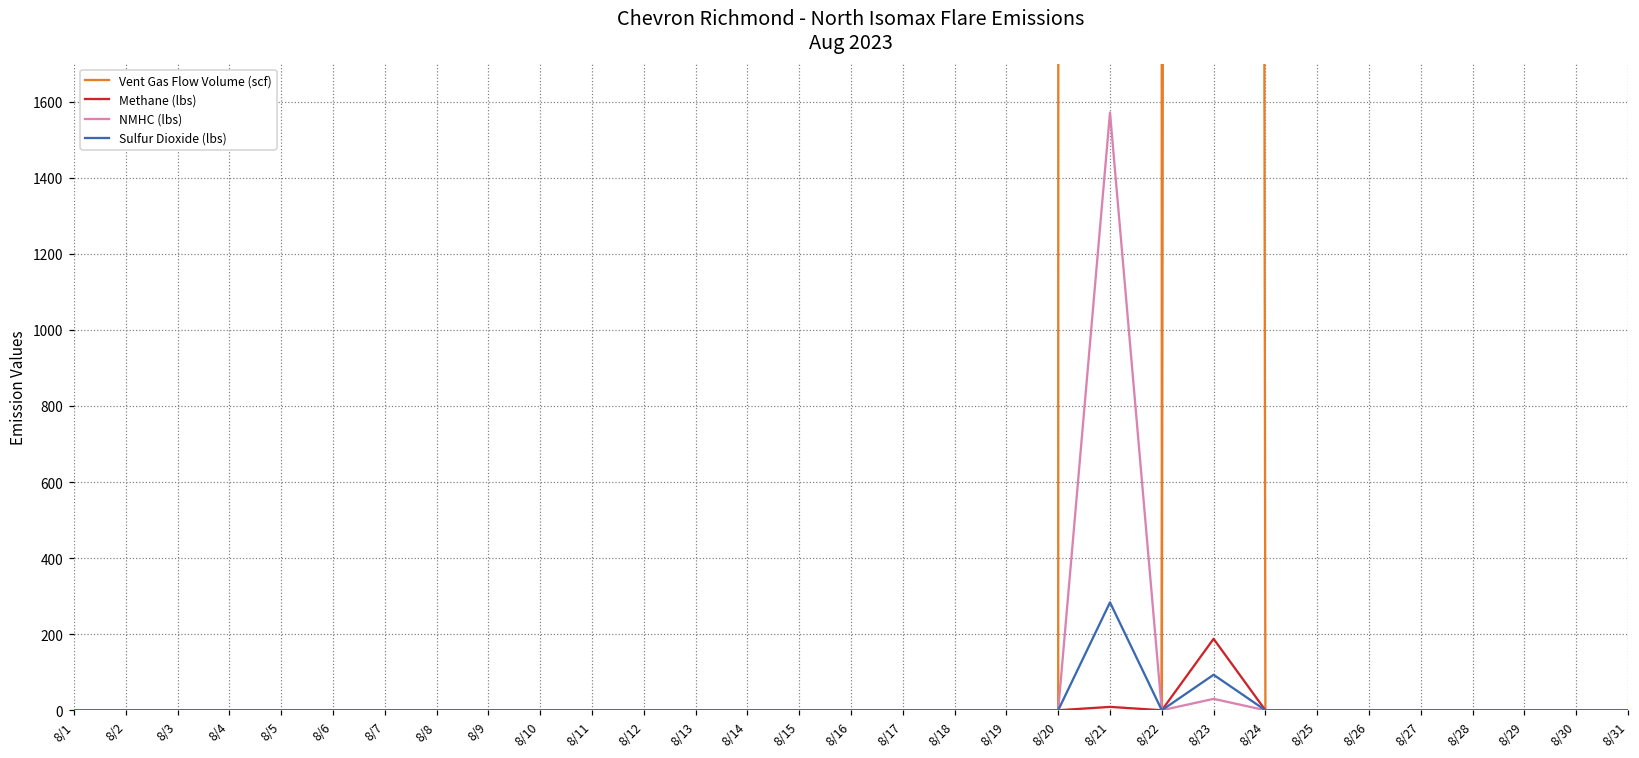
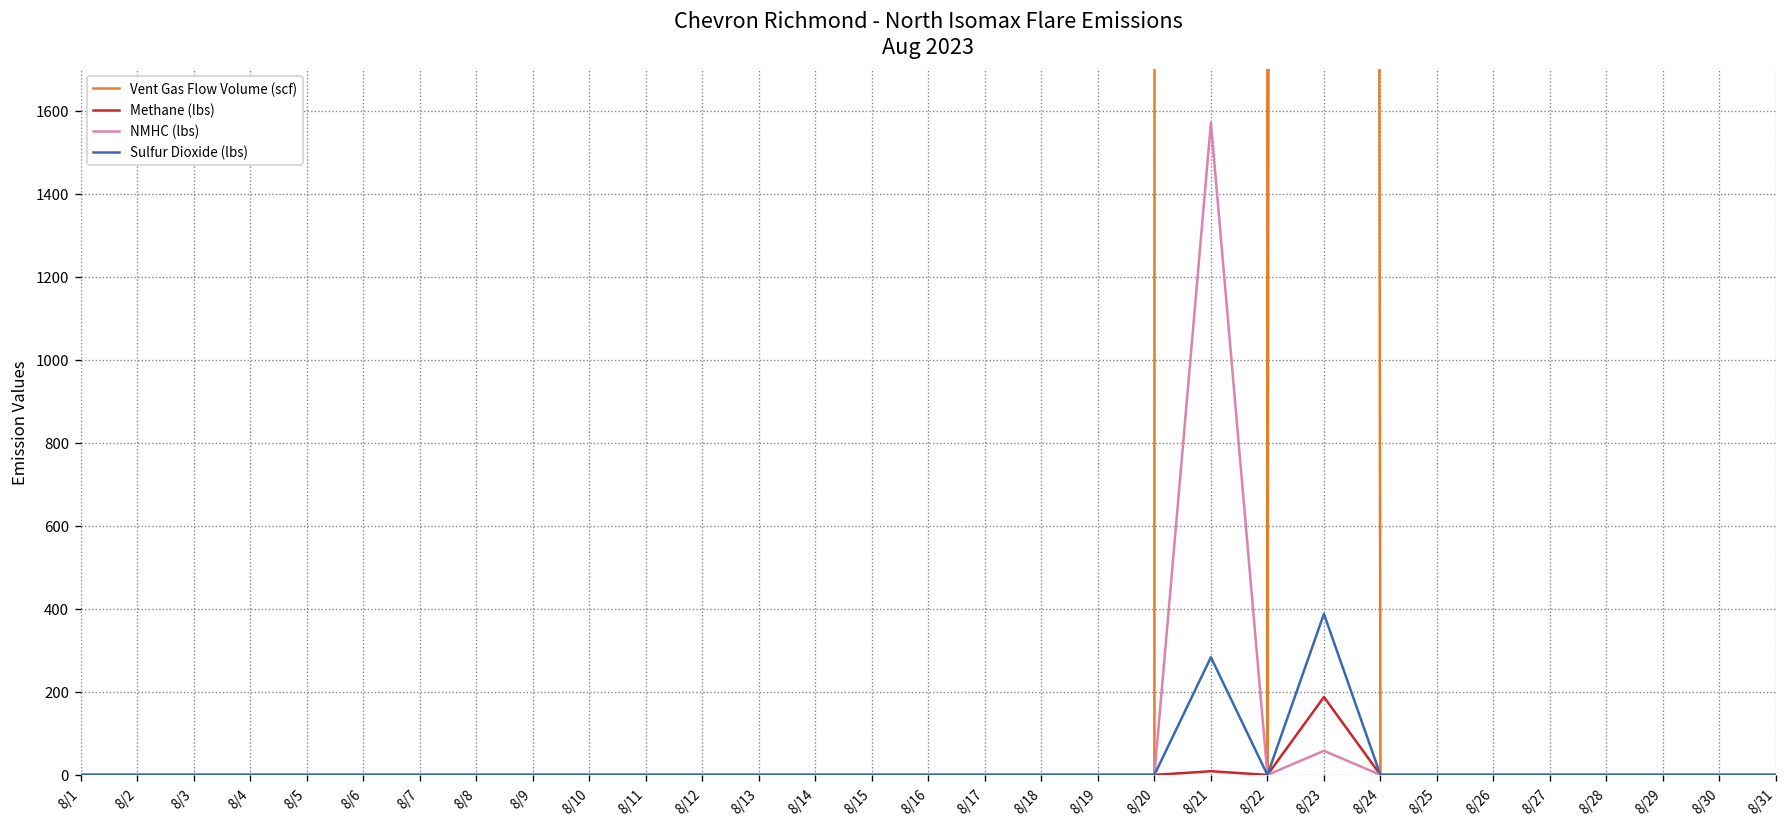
NMHC (lbs), 8/23: 30 -> 60
Sulfur Dioxide (lbs), 8/23: 90 -> 390
